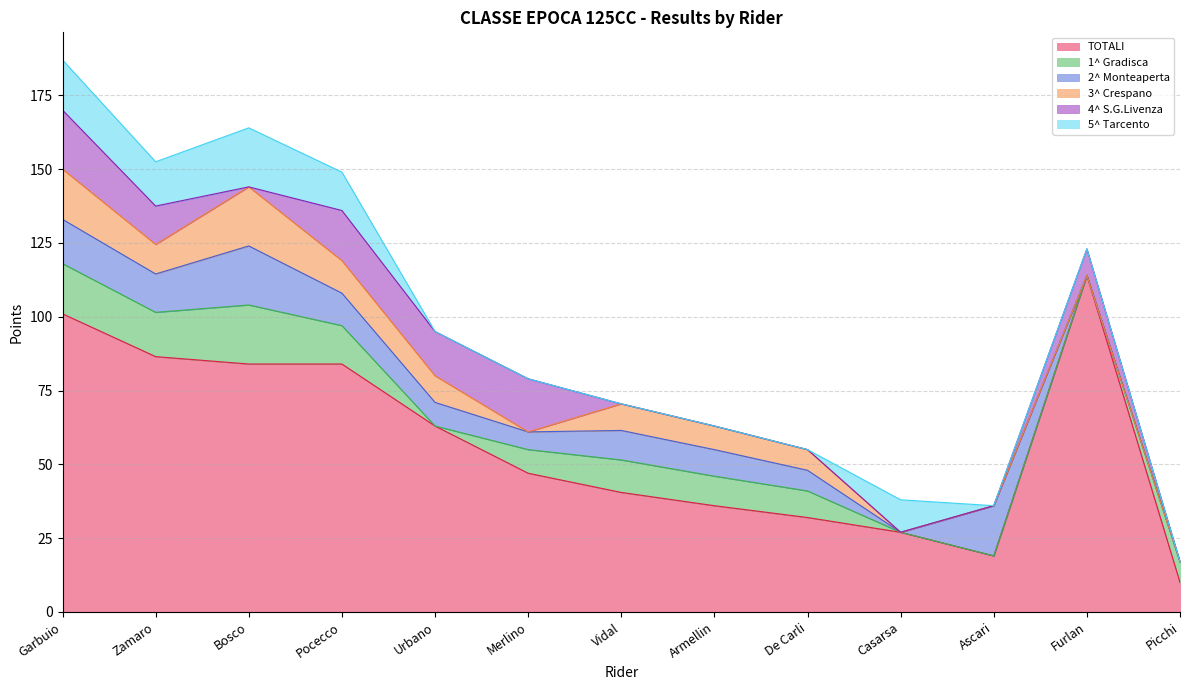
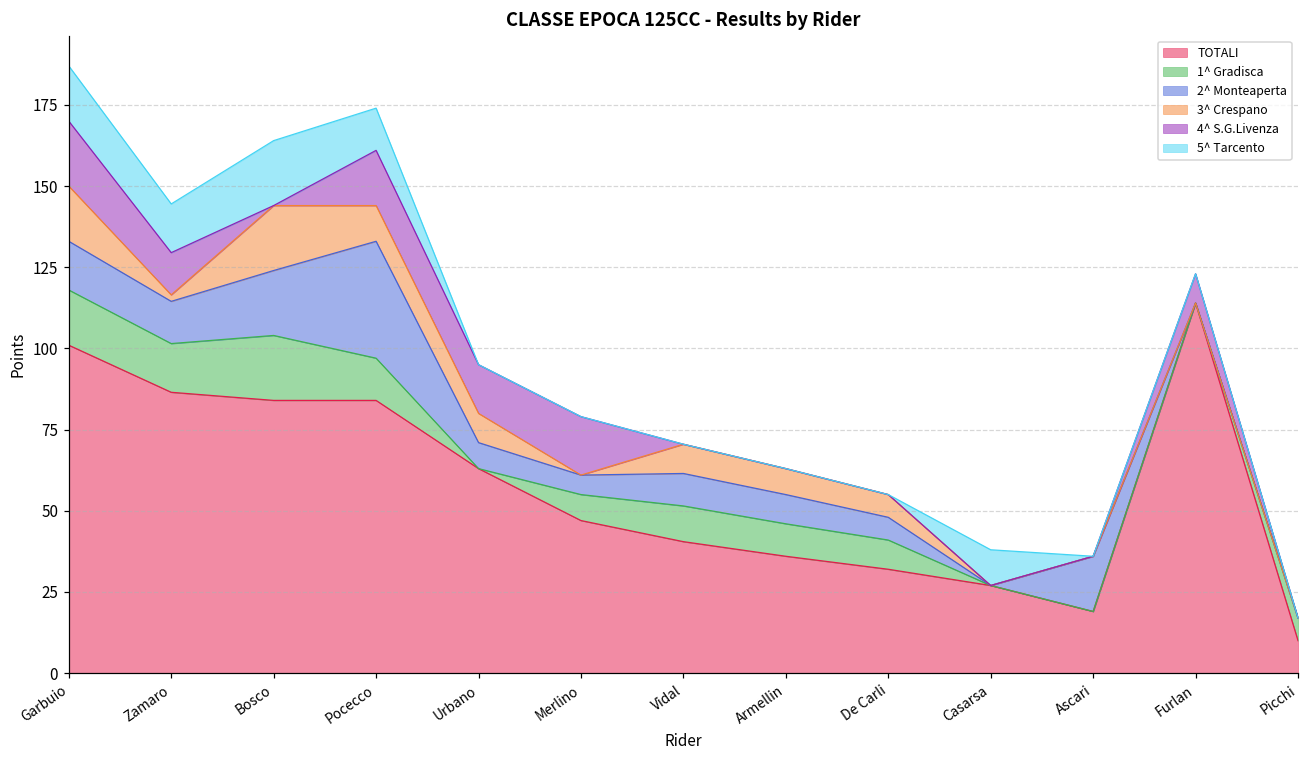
3^ Crespano, Zamaro: 10 -> 2
2^ Monteaperta, Pocecco: 11 -> 36
